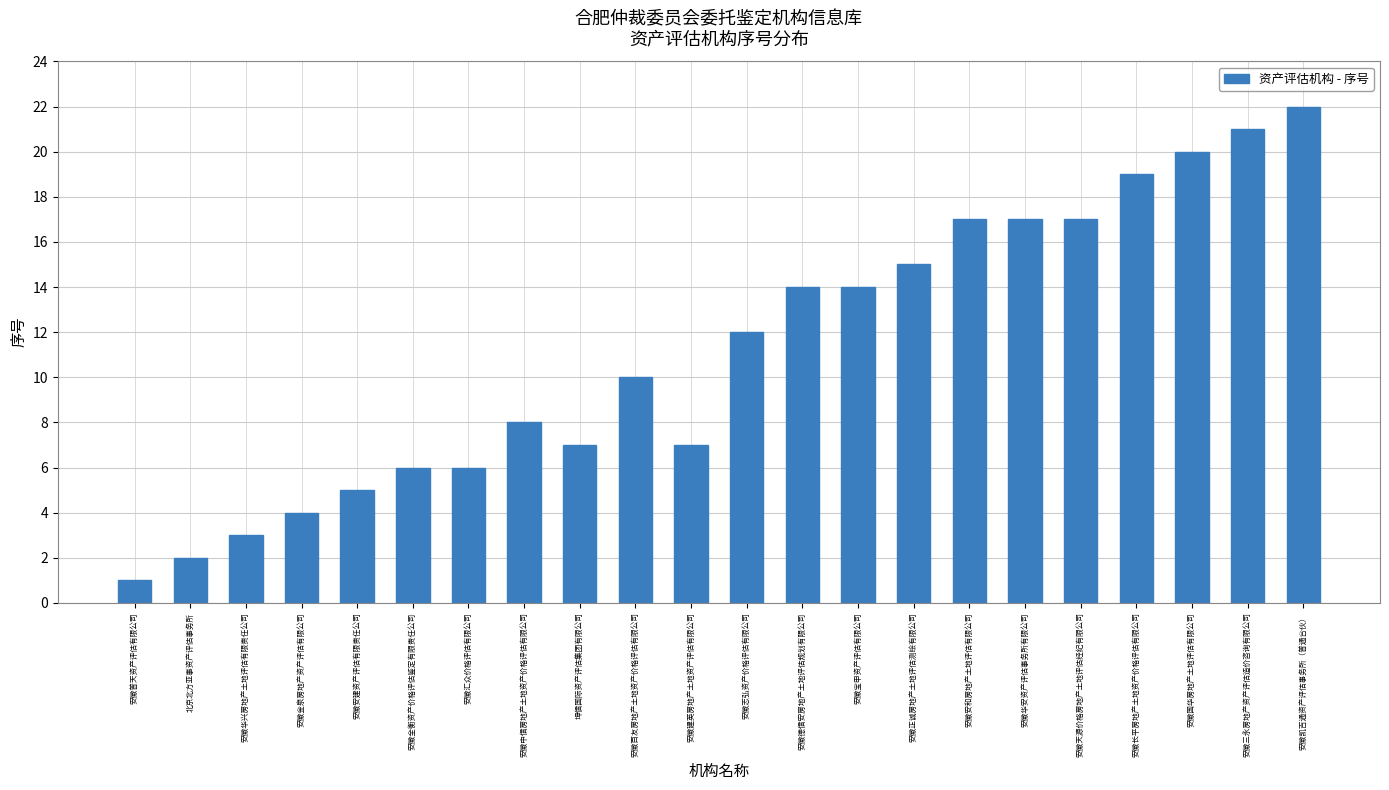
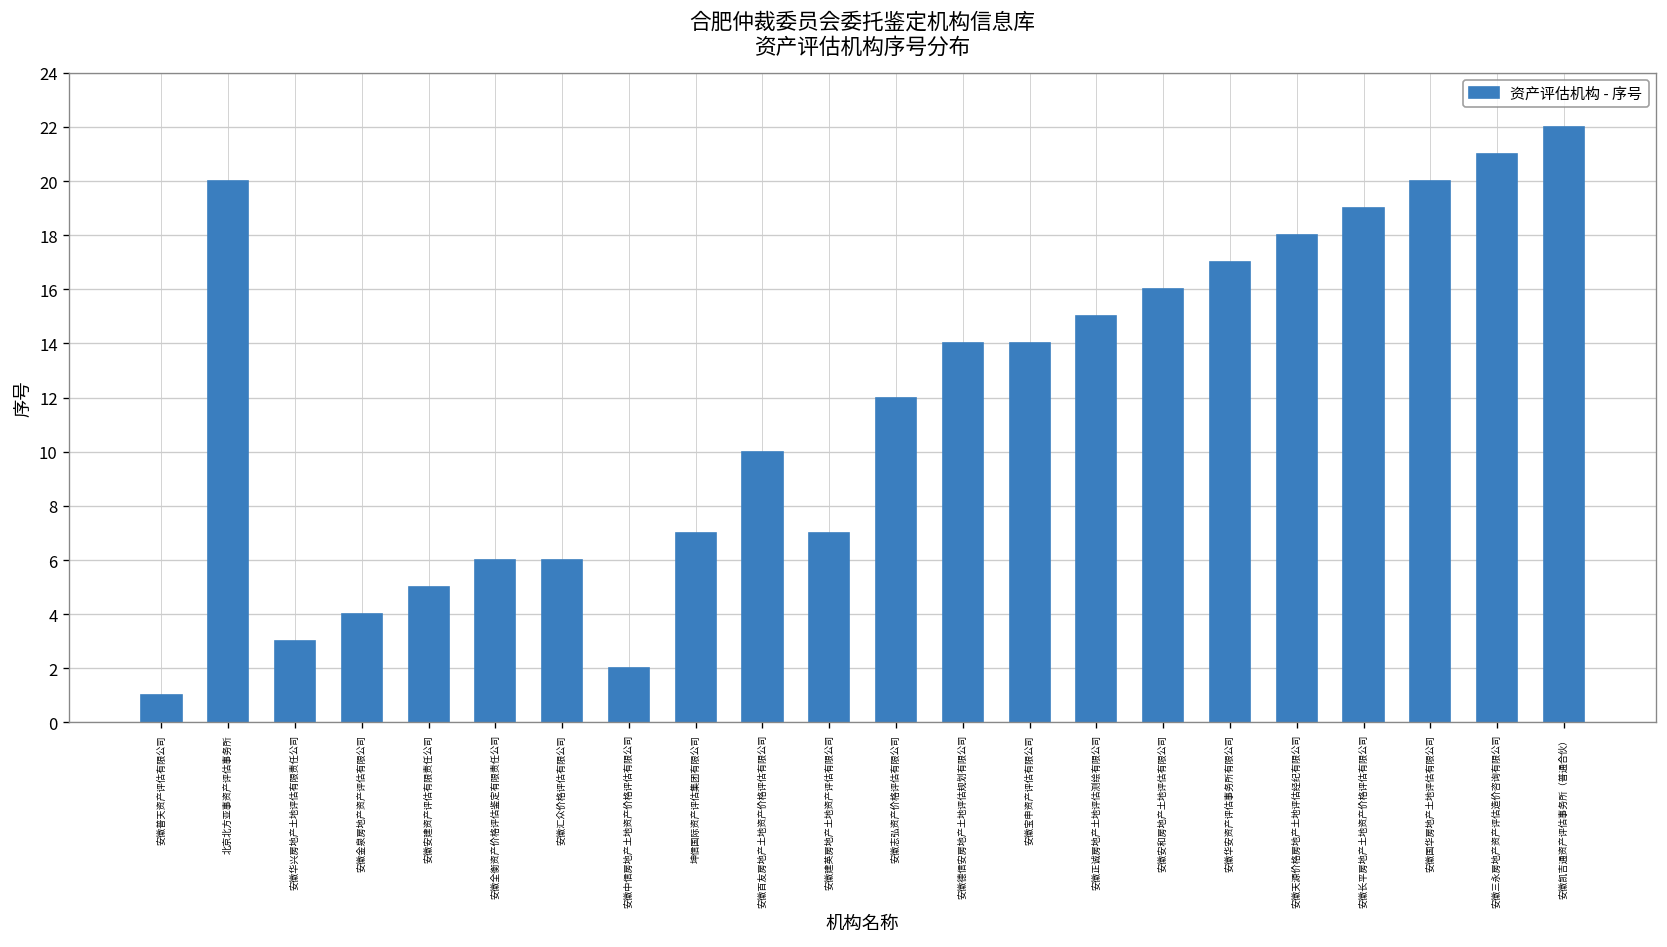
北京北方亚事资产评估事务所: 2 -> 20
安徽中信房地产土地资产价格评估有限公司: 8 -> 2
安徽安和房地产土地评估有限公司: 17 -> 16
安徽天源价格房地产土地评估经纪有限公司: 17 -> 18
